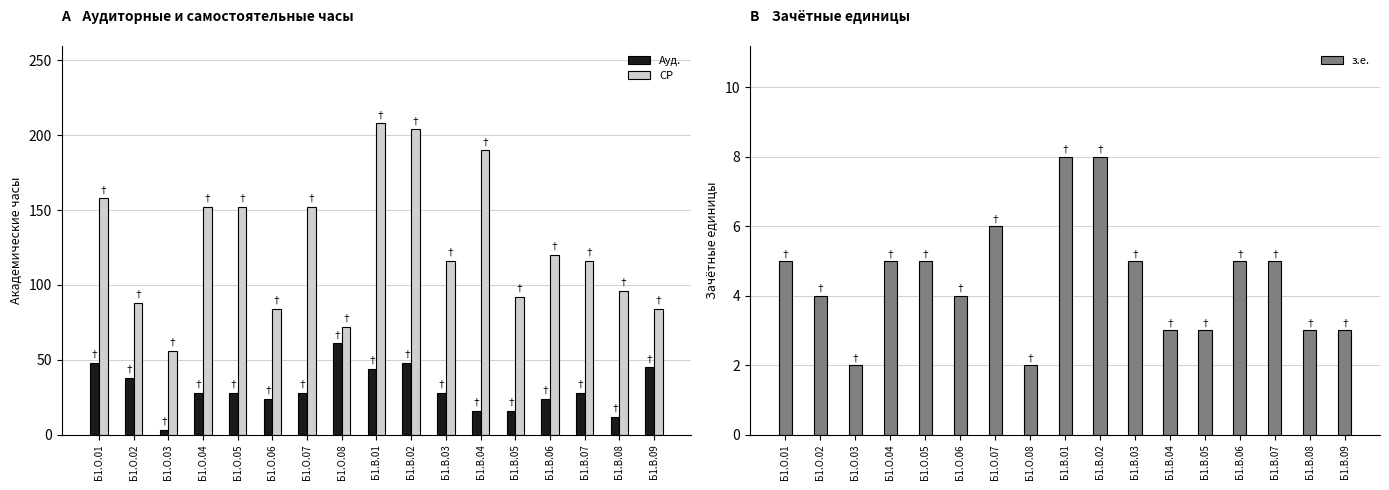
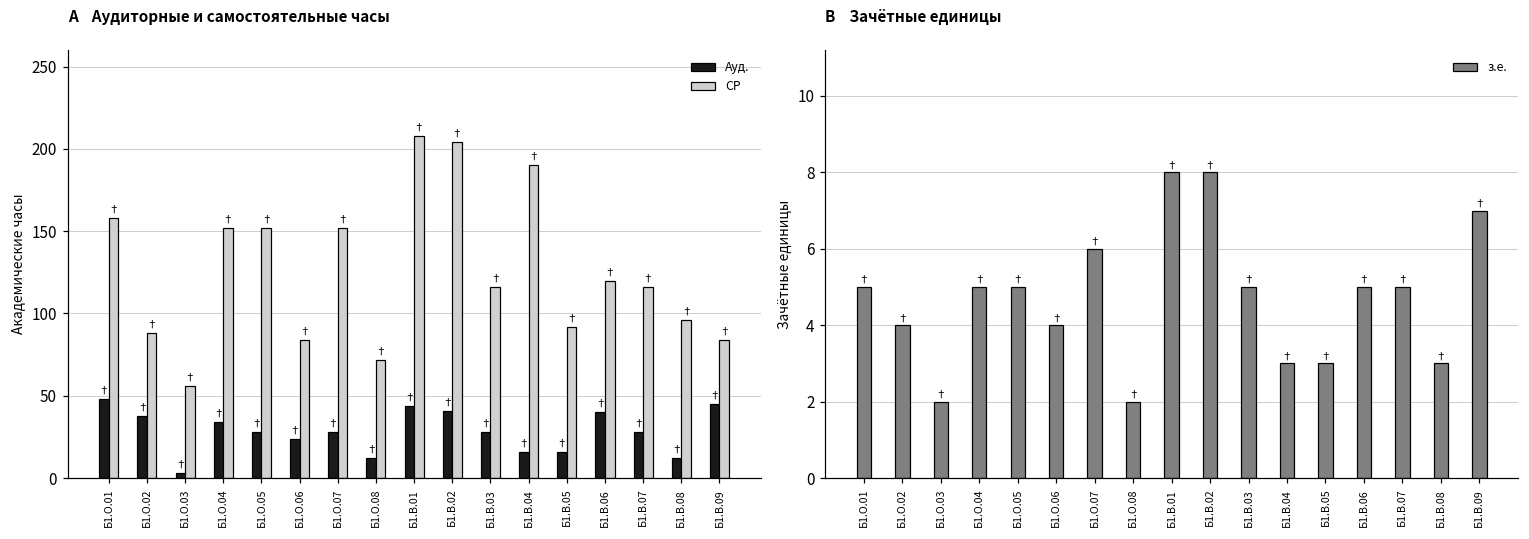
A Аудиторные и самостоятельные часы, Ауд., Б1.О.04: 28 -> 34
A Аудиторные и самостоятельные часы, Ауд., Б1.О.08: 61 -> 12
A Аудиторные и самостоятельные часы, Ауд., Б1.В.02: 48 -> 41
A Аудиторные и самостоятельные часы, Ауд., Б1.В.06: 24 -> 40
B Зачётные единицы, Б1.В.09: 3 -> 7
